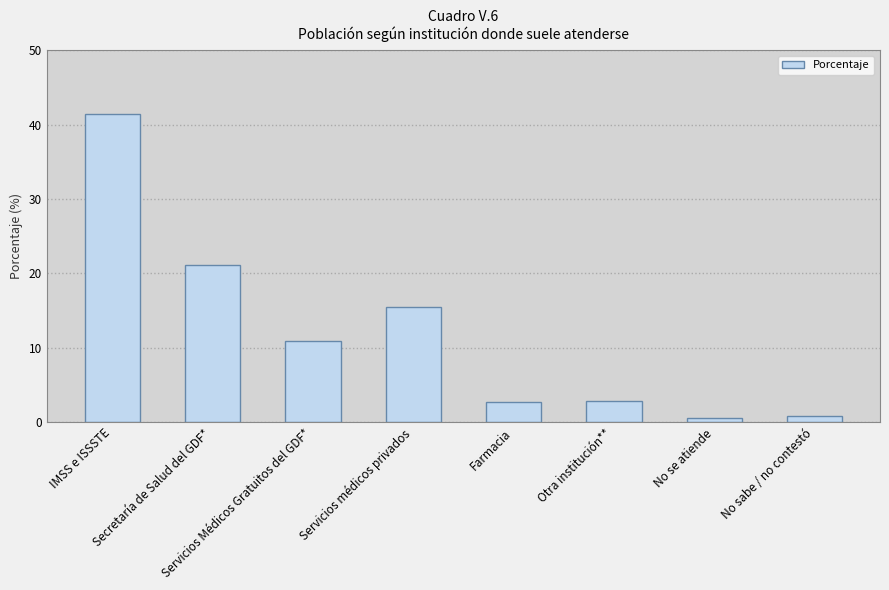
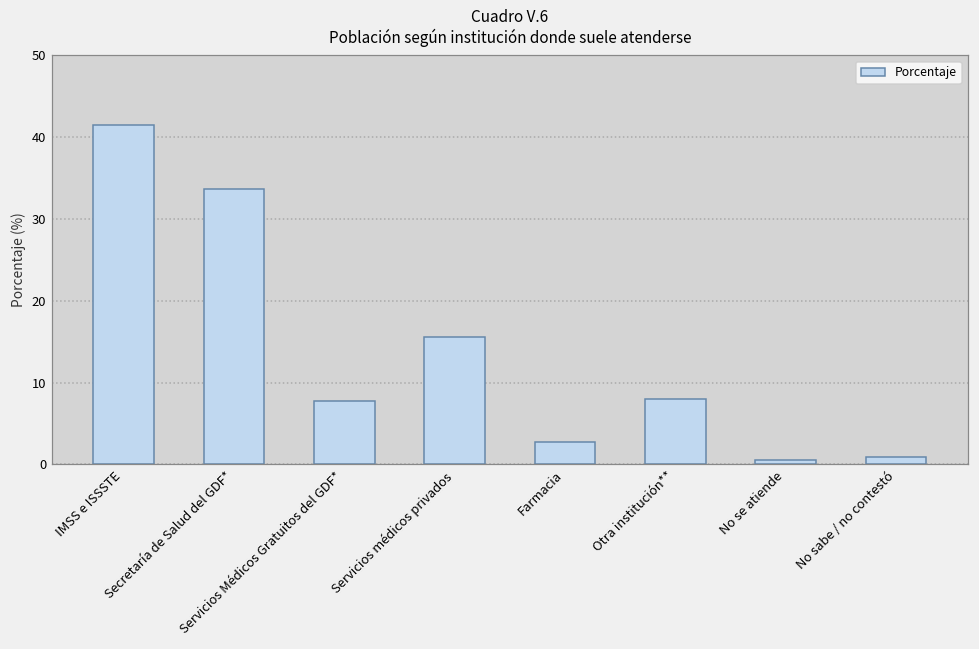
Secretaría de Salud del GDF*: 21 -> 34
Servicios Médicos Gratuitos del GDF*: 11 -> 8
Otra institución**: 3 -> 8
